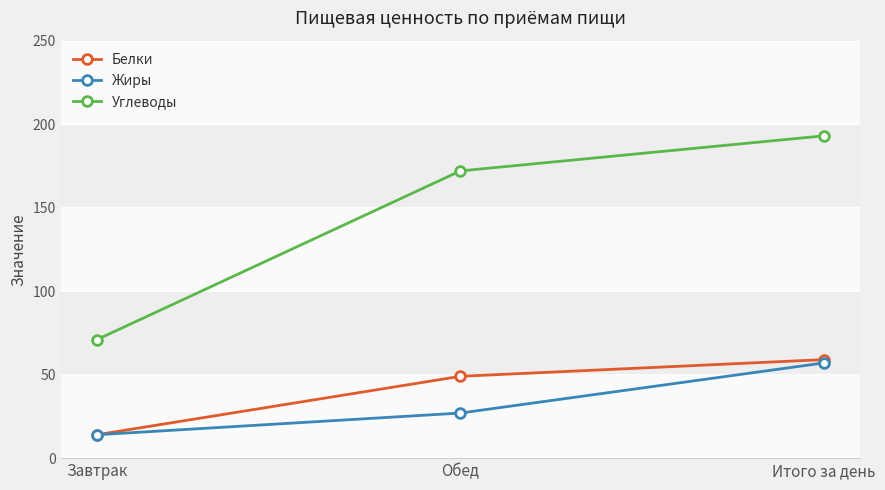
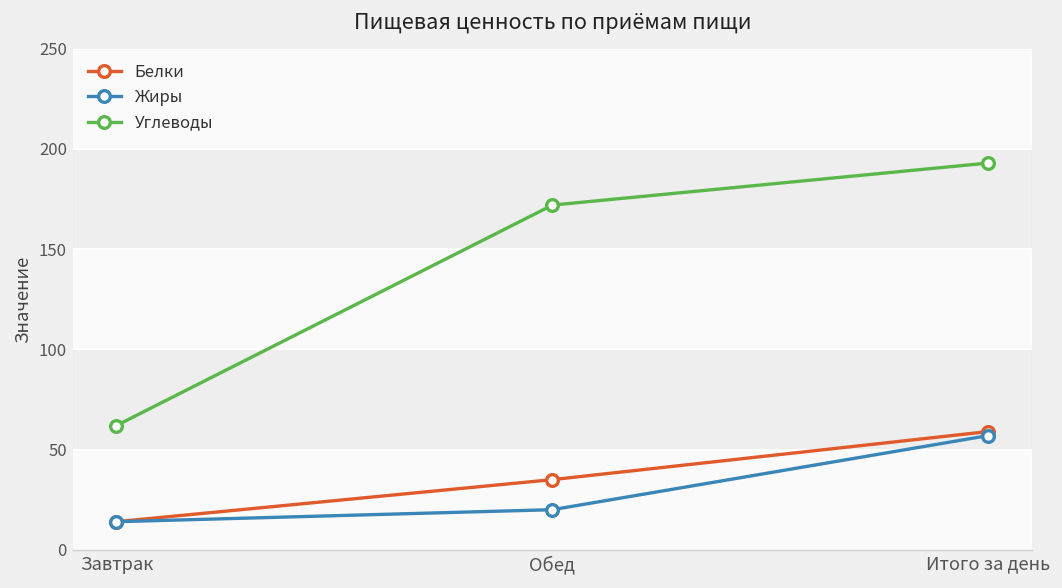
Углеводы, Завтрак: 71 -> 62
Белки, Обед: 49 -> 35
Жиры, Обед: 27 -> 20
